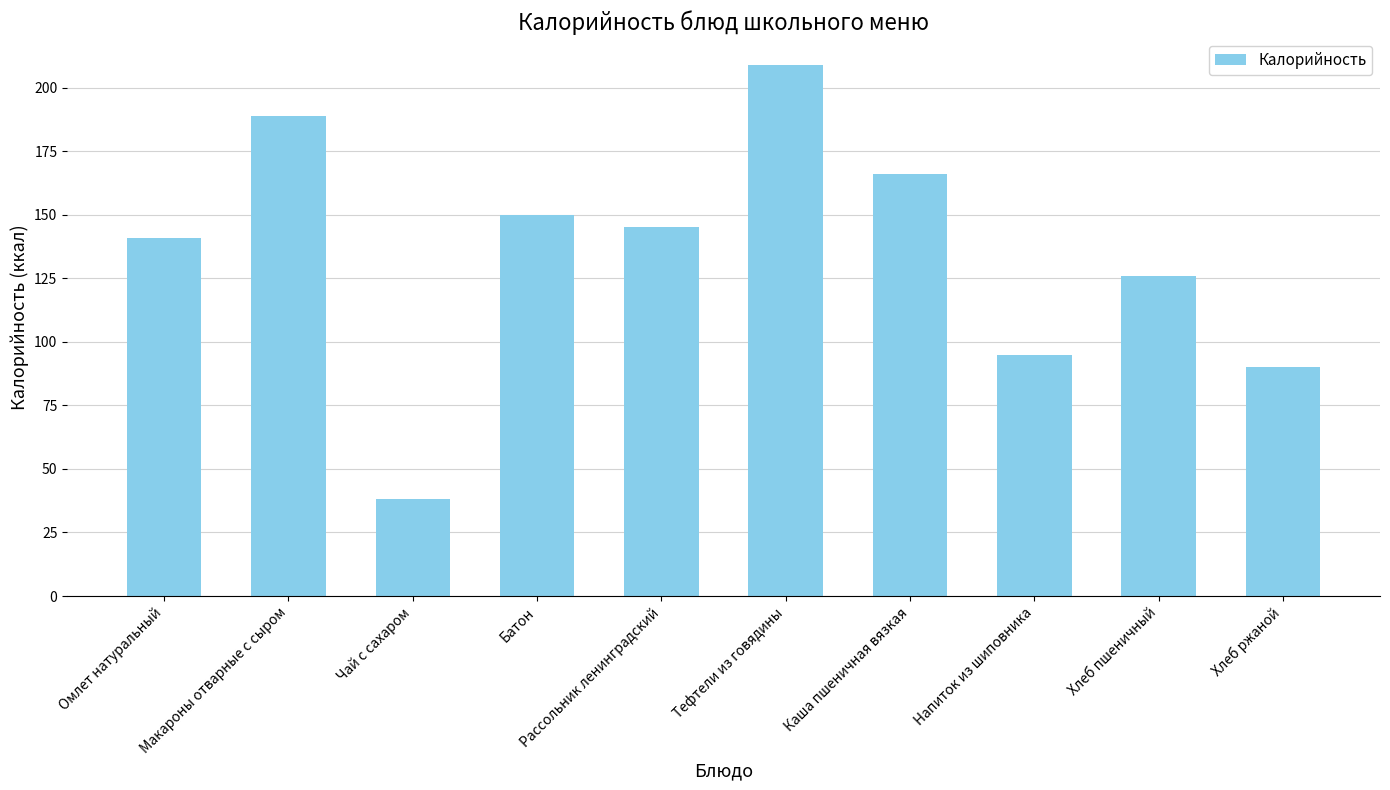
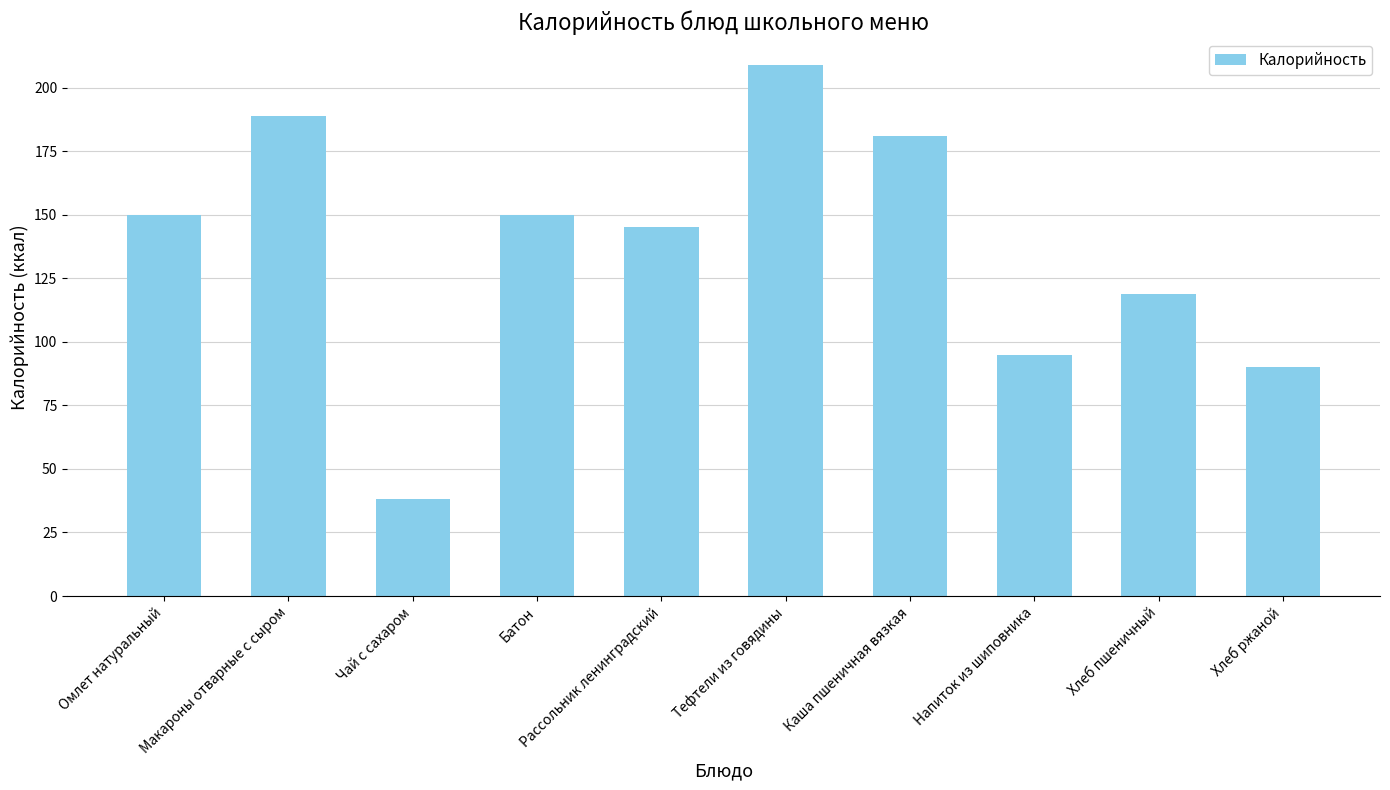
Омлет натуральный: 141 -> 150
Каша пшеничная вязкая: 166 -> 181
Хлеб пшеничный: 126 -> 119
